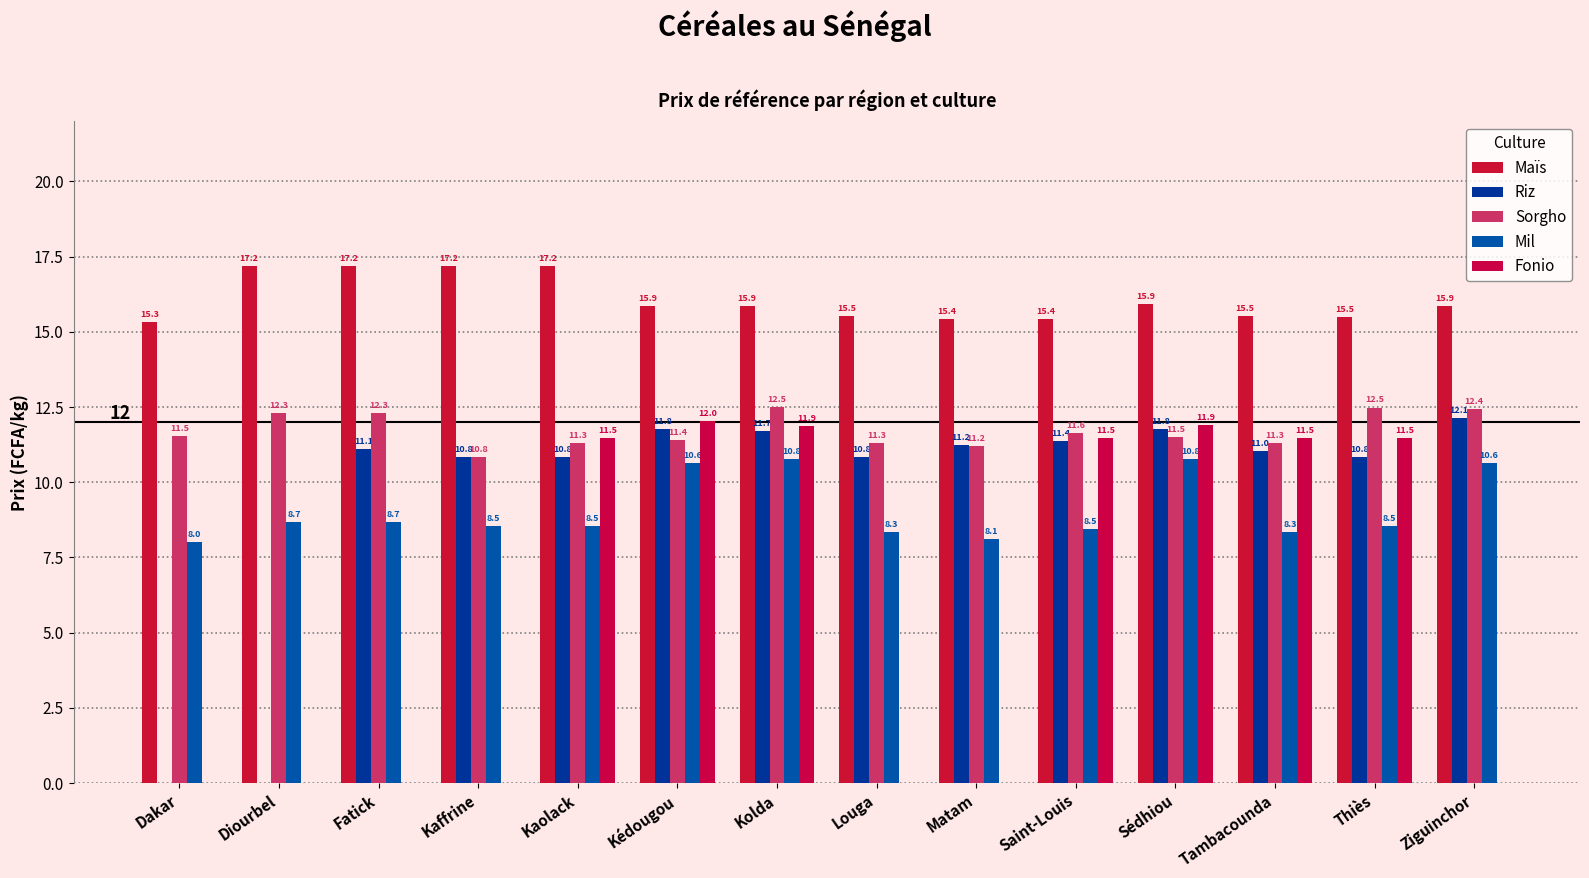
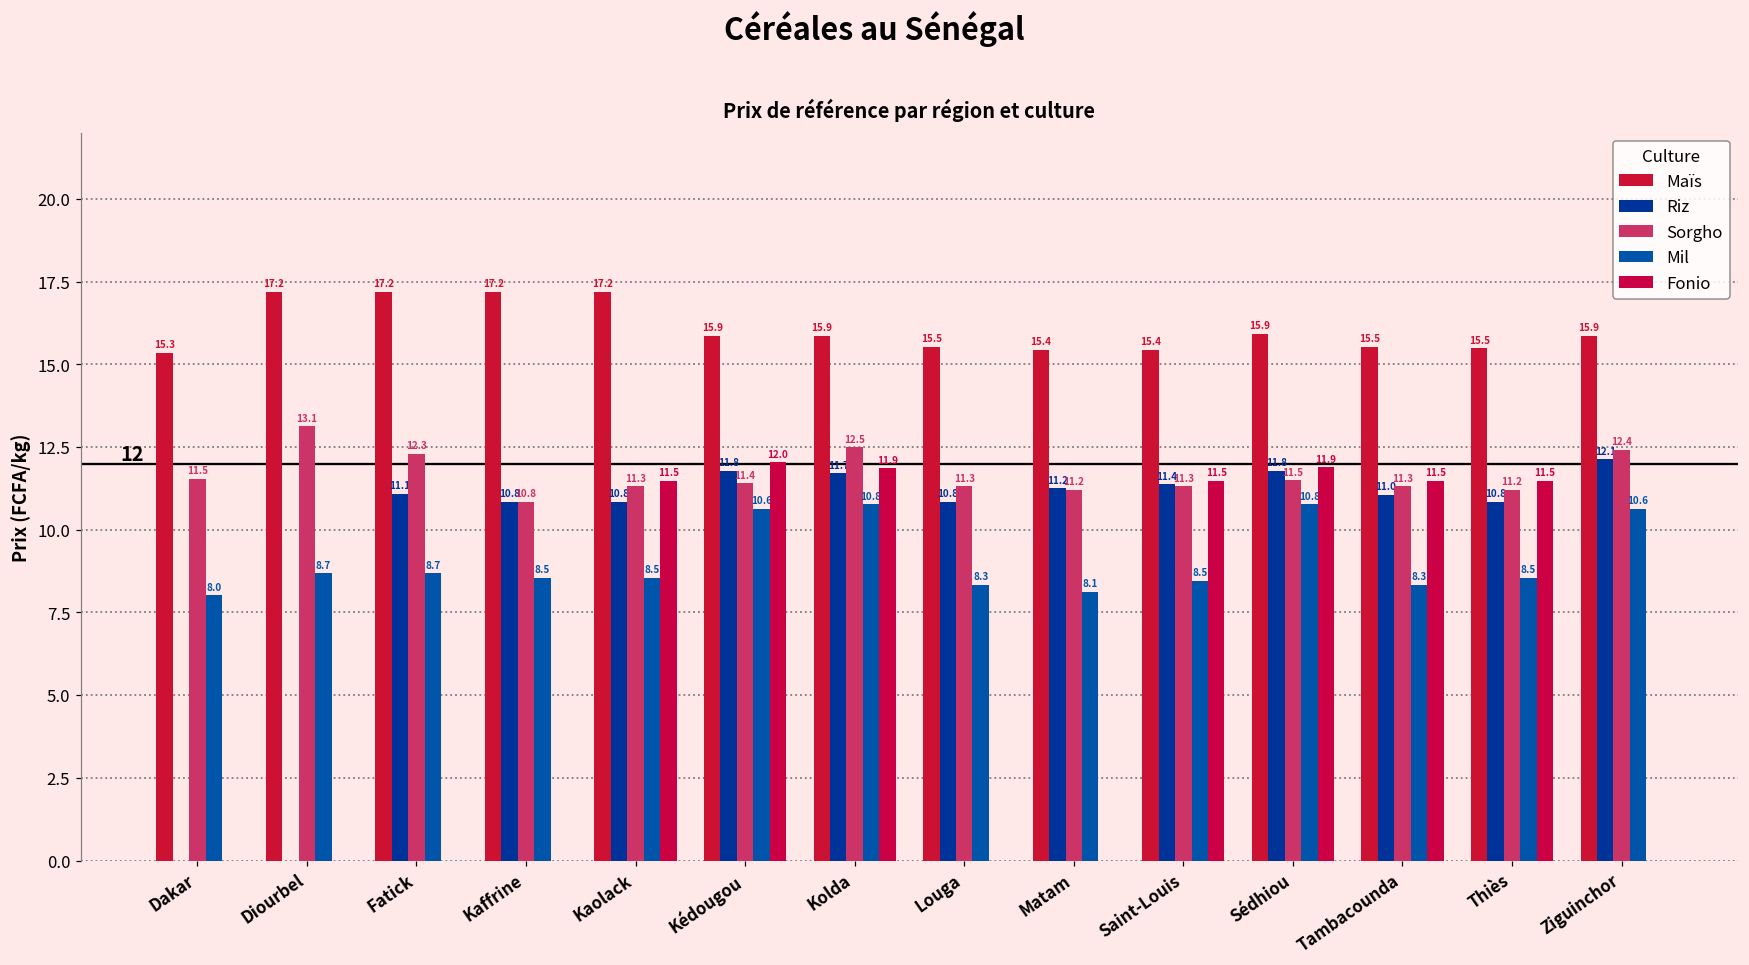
Sorgho, Diourbel: 12.3 -> 13.1
Sorgho, Saint-Louis: 11.6 -> 11.3
Sorgho, Thiès: 12.5 -> 11.2
